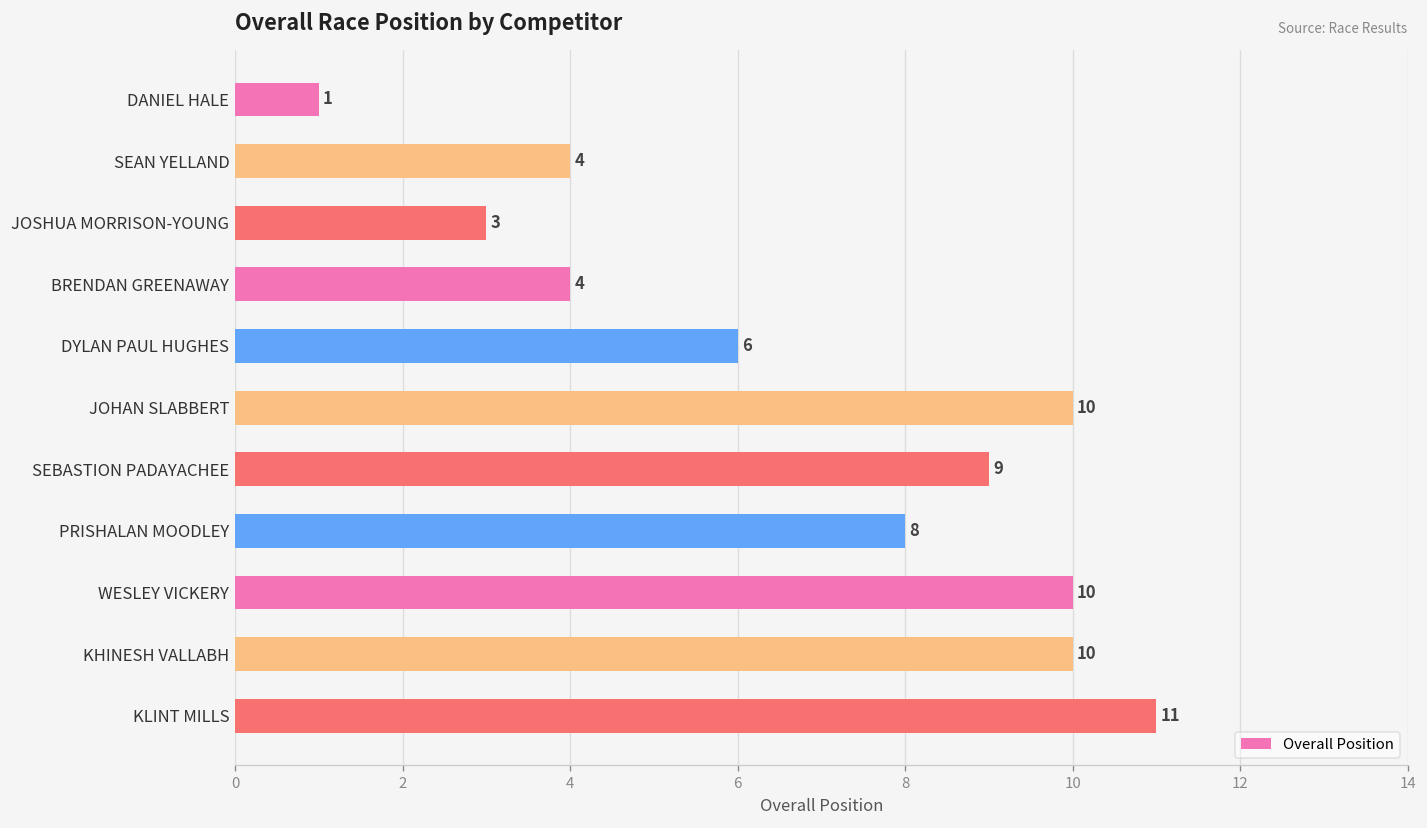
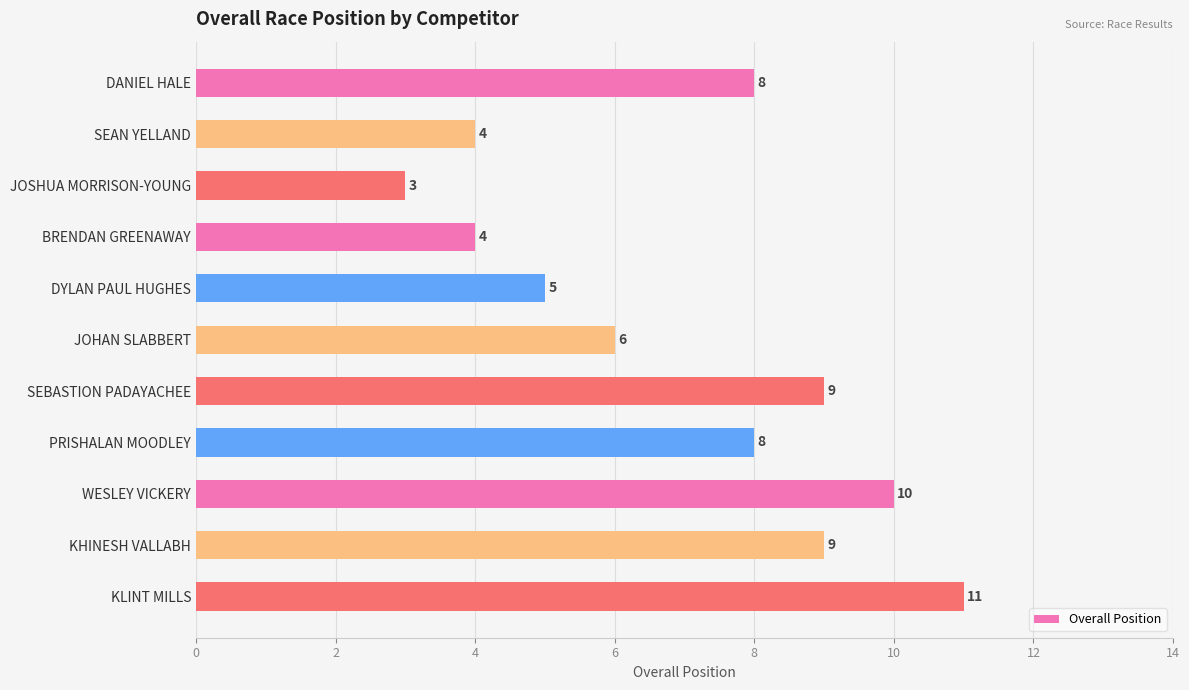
DANIEL HALE: 1 -> 8
DYLAN PAUL HUGHES: 6 -> 5
JOHAN SLABBERT: 10 -> 6
KHINESH VALLABH: 10 -> 9
